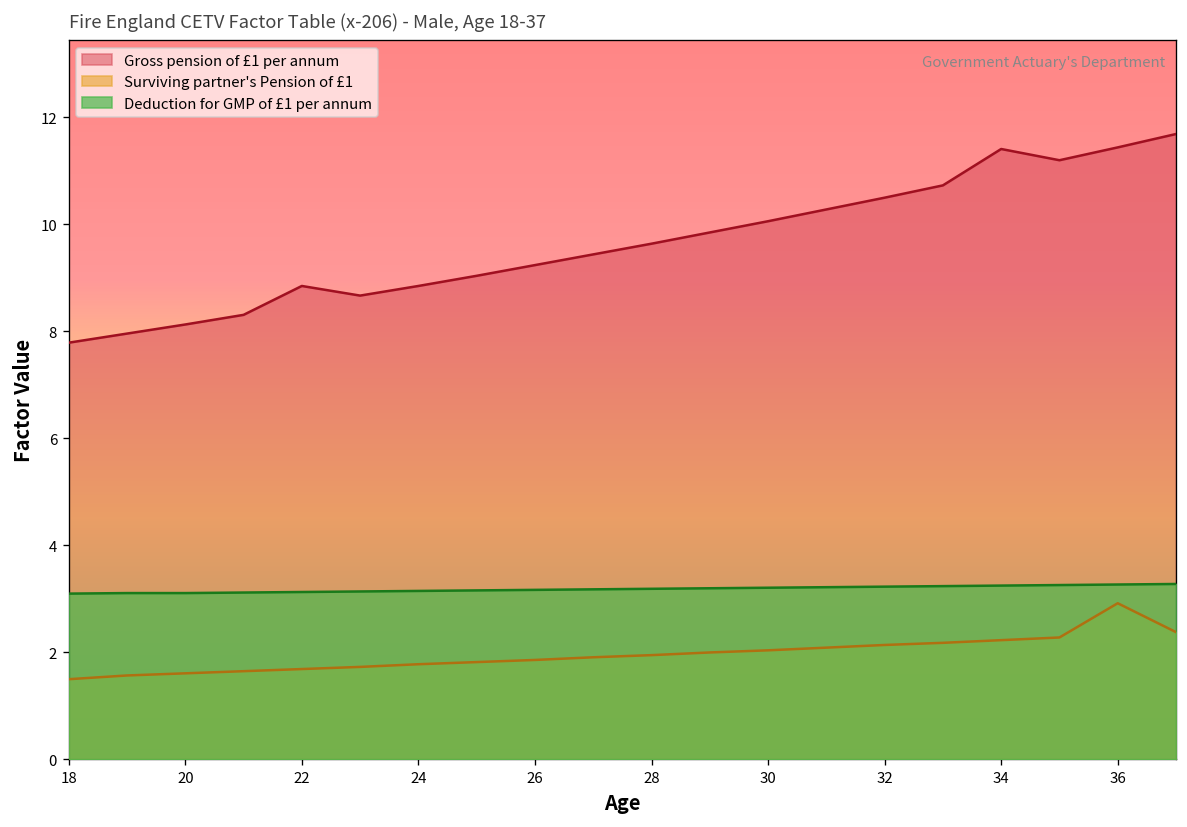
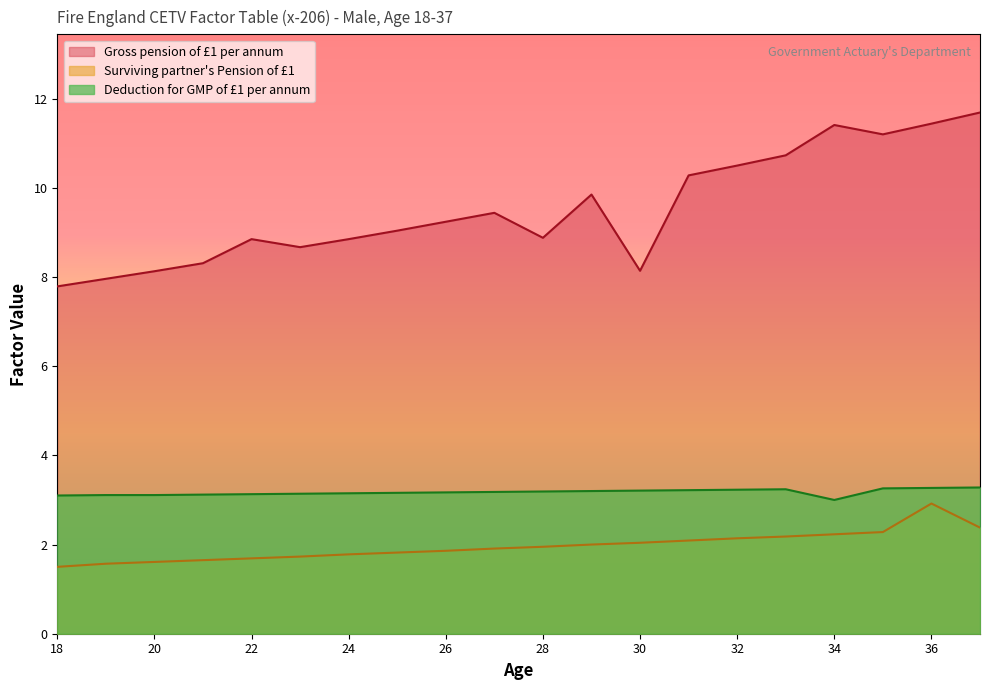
Gross pension of £1 per annum, 28: 9.6 -> 8.9
Gross pension of £1 per annum, 30: 10.1 -> 8.1
Deduction for GMP of £1 per annum, 34: 3.3 -> 3.0
